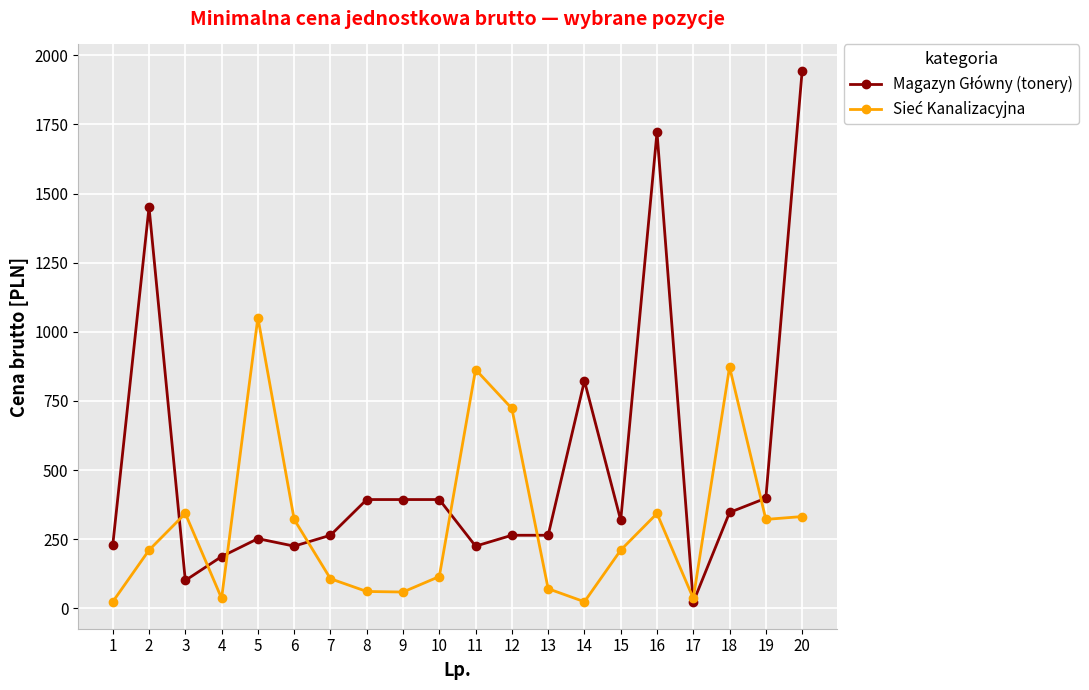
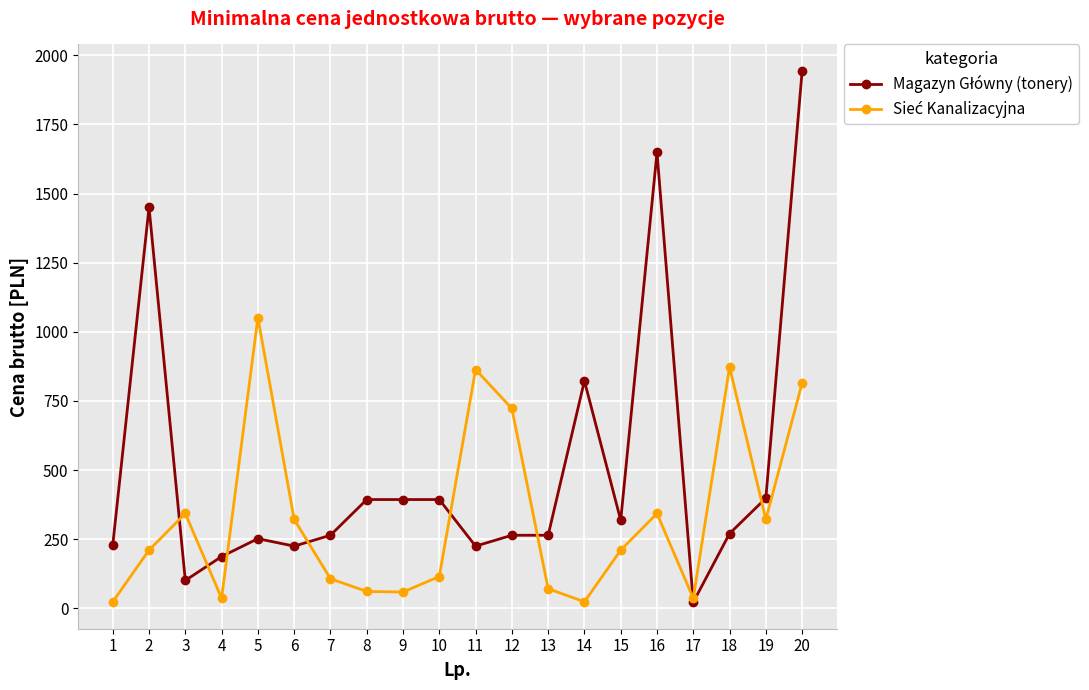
Magazyn Główny (tonery), 16: 1720 -> 1650
Magazyn Główny (tonery), 18: 350 -> 270
Sieć Kanalizacyjna, 20: 330 -> 820
